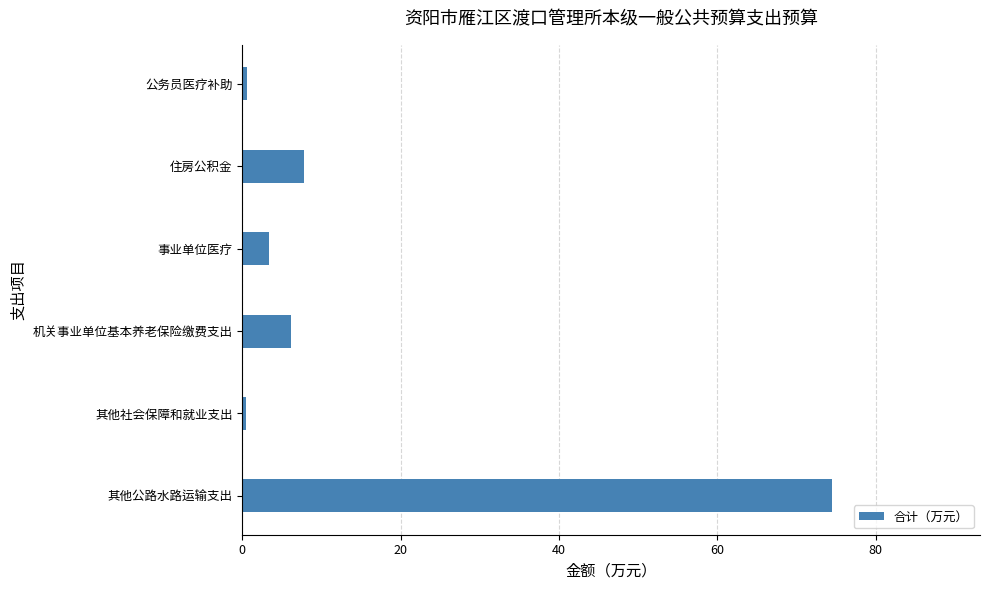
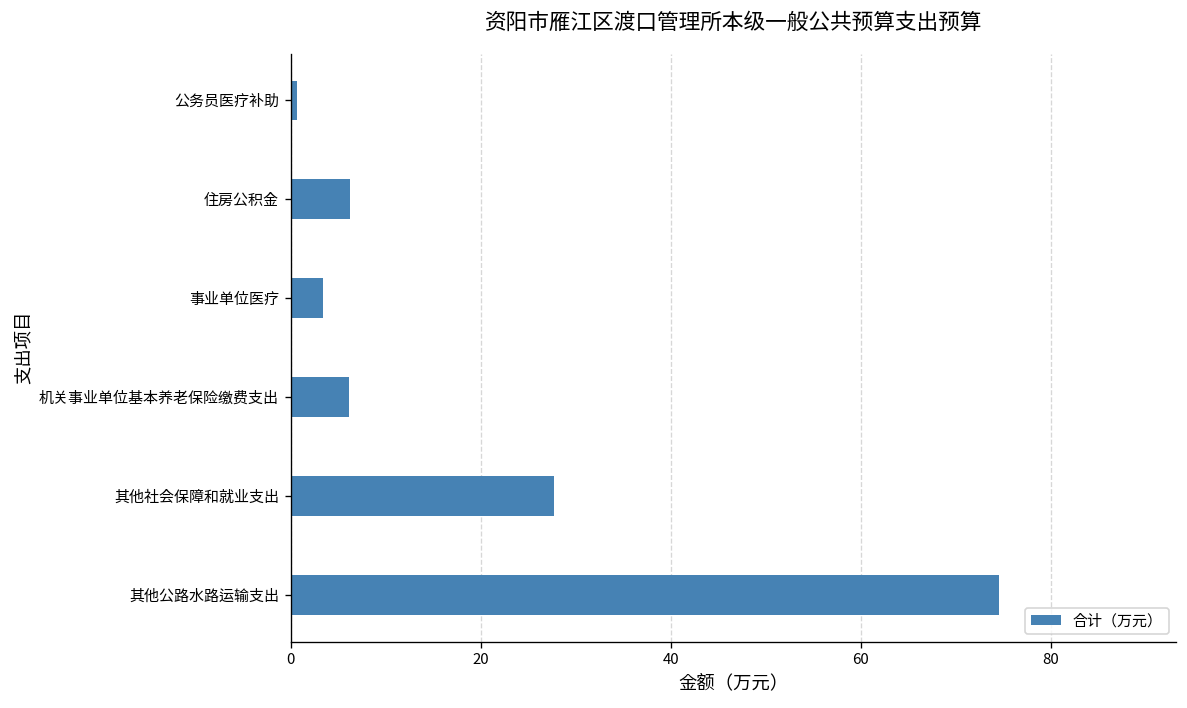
住房公积金: 8 -> 6
其他社会保障和就业支出: 0 -> 28
